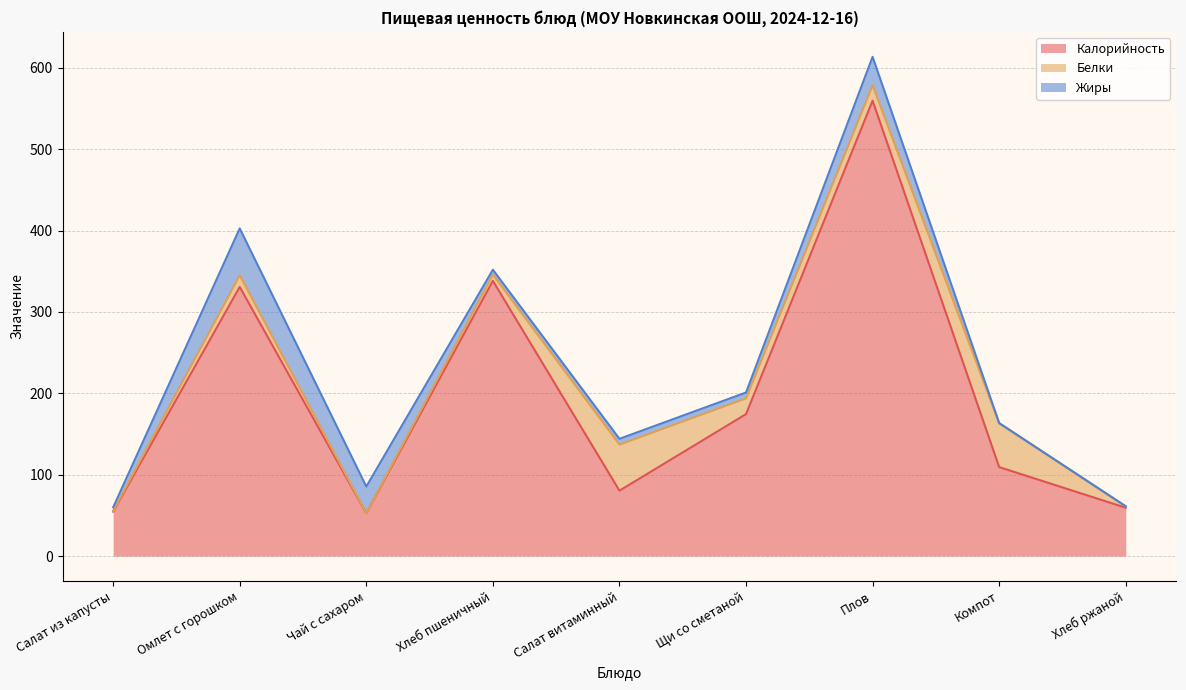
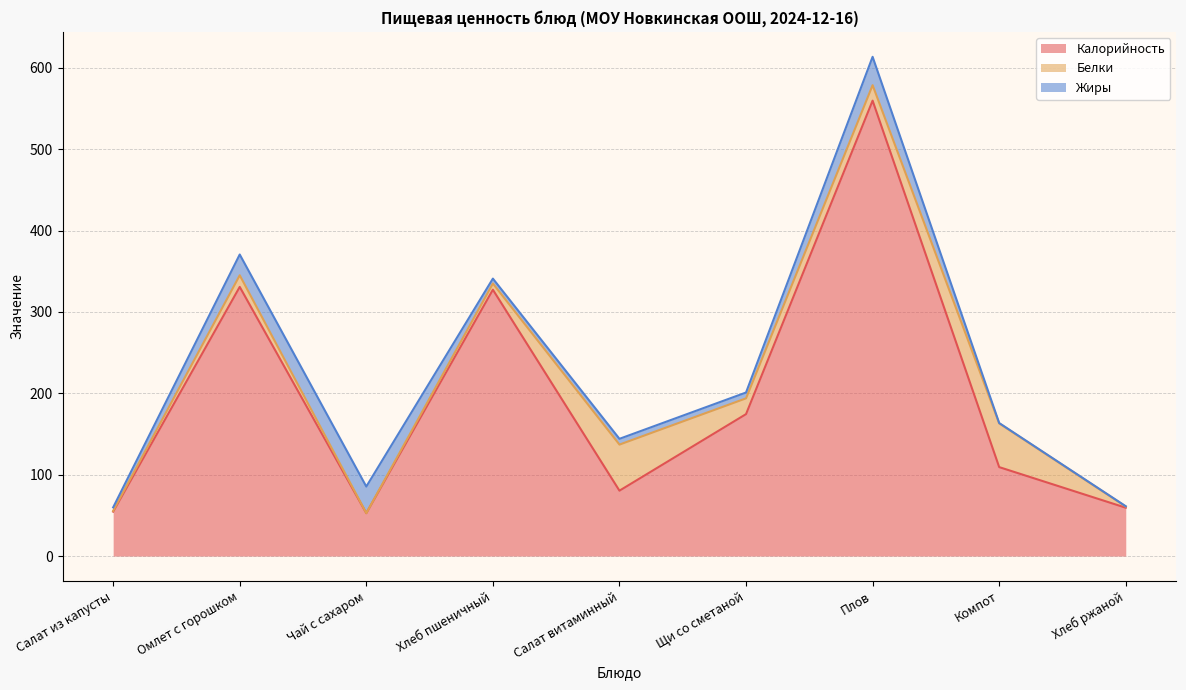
Жиры, Омлет с горошком: 60 -> 30
Калорийность, Хлеб пшеничный: 340 -> 330
